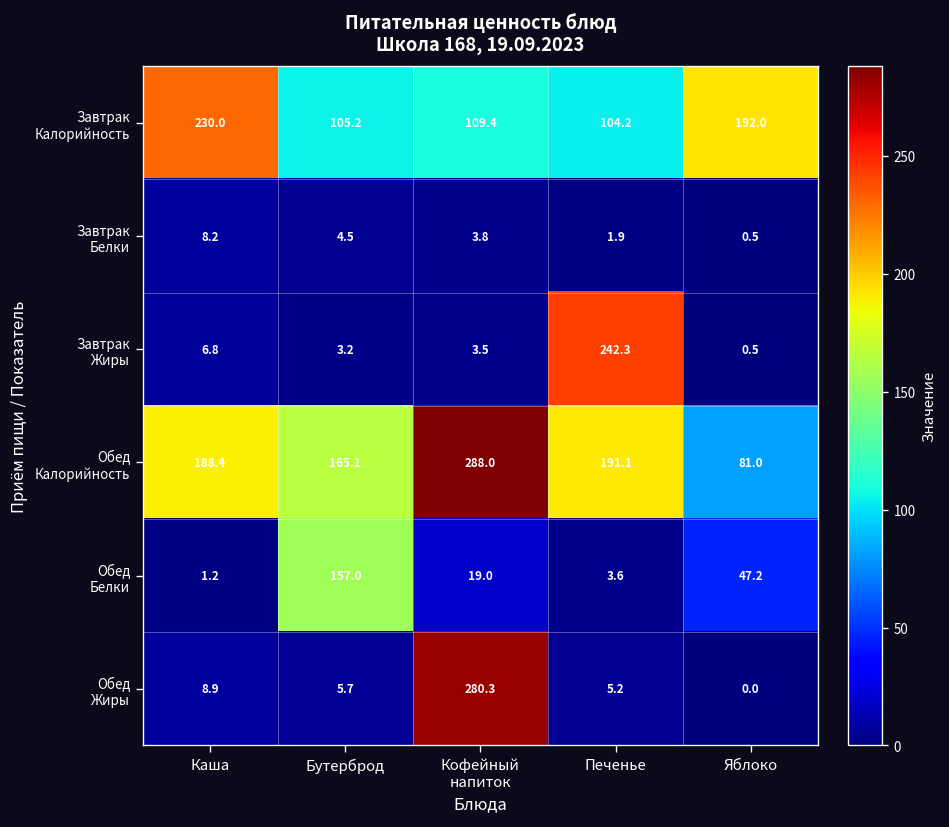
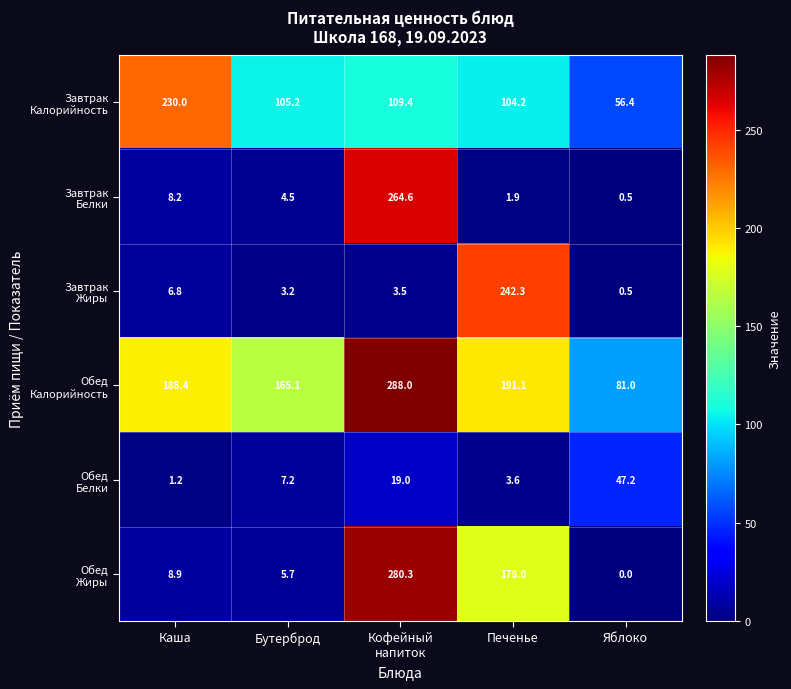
Завтрак Калорийность, Яблоко: 192.0 -> 56.4
Завтрак Белки, Кофейный напиток: 3.8 -> 264.6
Обед Белки, Бутерброд: 157.0 -> 7.2
Обед Жиры, Печенье: 5.2 -> 178.0
